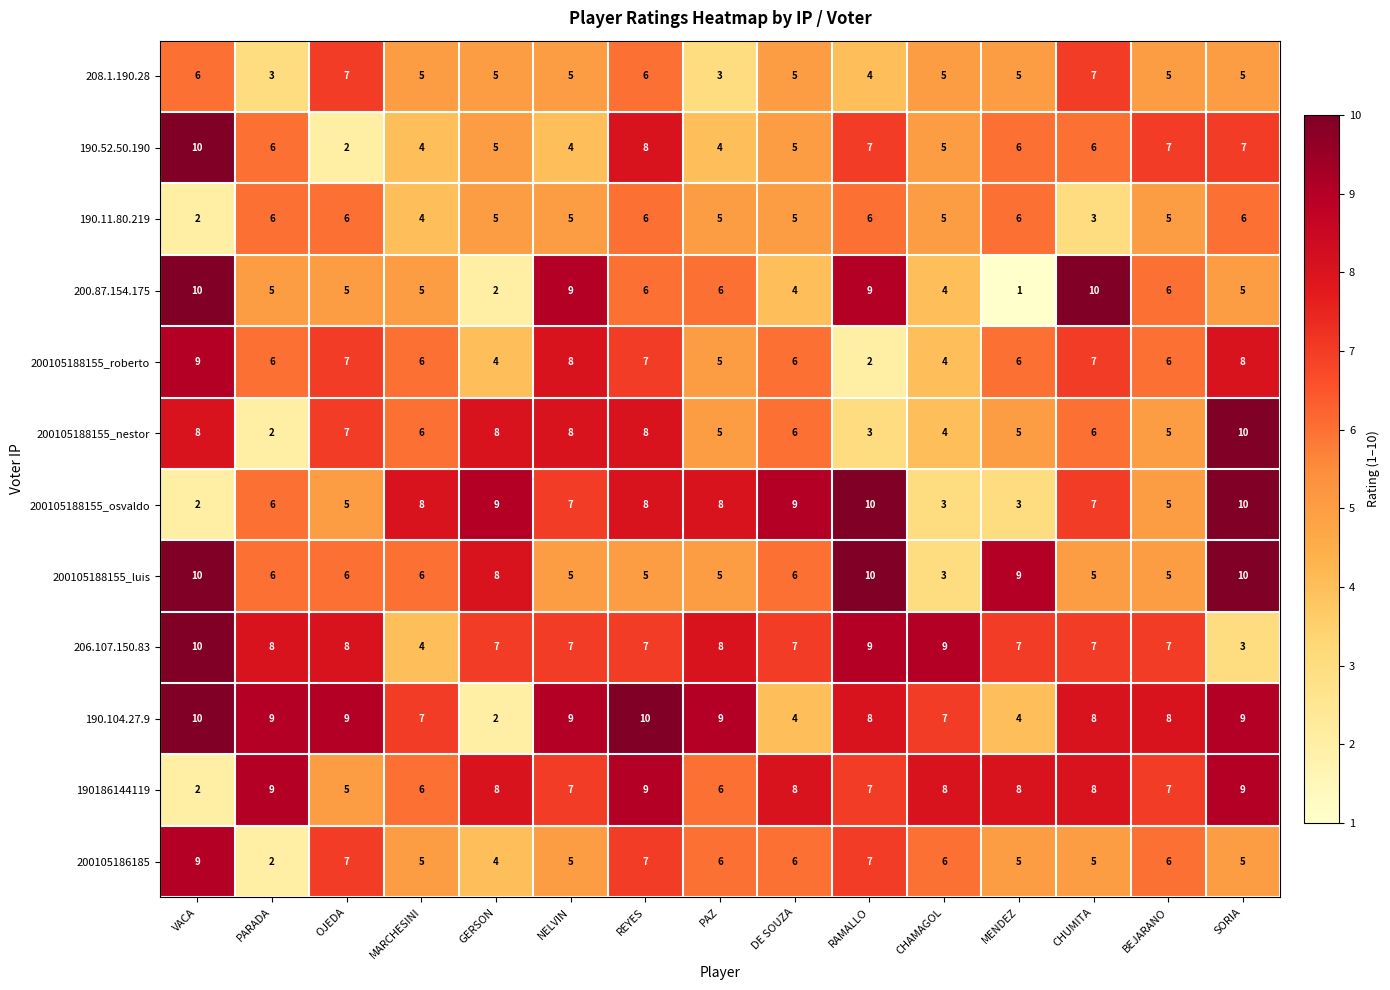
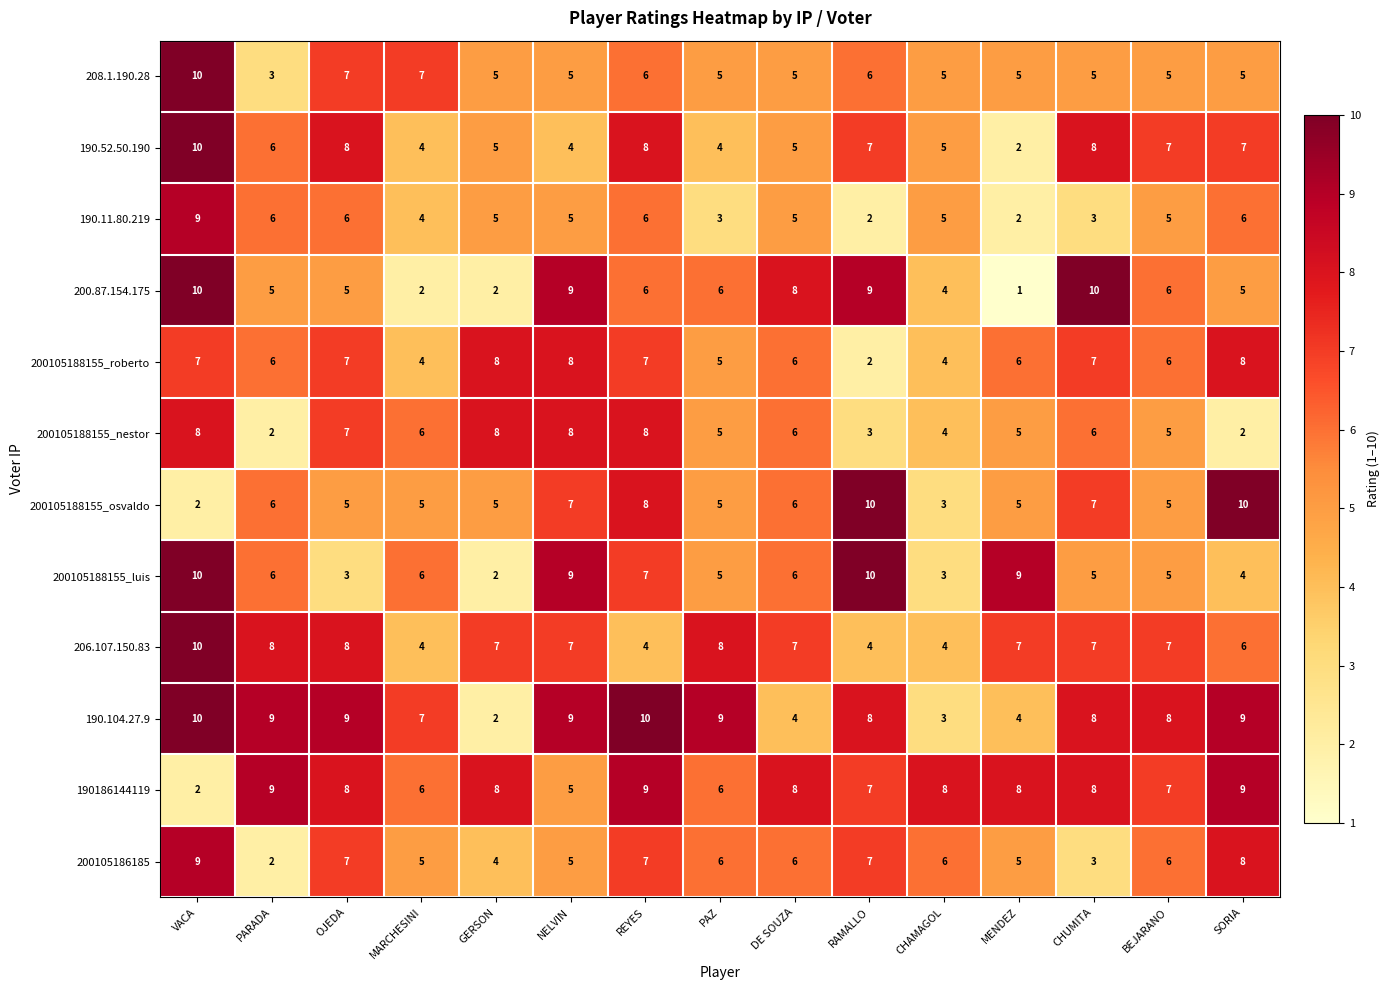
208.1.190.28, VACA: 6 -> 10
208.1.190.28, MARCHESINI: 5 -> 7
208.1.190.28, PAZ: 3 -> 5
208.1.190.28, RAMALLO: 4 -> 6
208.1.190.28, CHUMITA: 7 -> 5
190.52.50.190, OJEDA: 2 -> 8
190.52.50.190, MENDEZ: 6 -> 2
190.52.50.190, CHUMITA: 6 -> 8
190.11.80.219, VACA: 2 -> 9
190.11.80.219, PAZ: 5 -> 3
190.11.80.219, RAMALLO: 6 -> 2
190.11.80.219, MENDEZ: 6 -> 2
200.87.154.175, MARCHESINI: 5 -> 2
200.87.154.175, DE SOUZA: 4 -> 8
200105188155_roberto, VACA: 9 -> 7
200105188155_roberto, MARCHESINI: 6 -> 4
200105188155_roberto, GERSON: 4 -> 8
200105188155_nestor, SORIA: 10 -> 2
200105188155_osvaldo, MARCHESINI: 8 -> 5
200105188155_osvaldo, GERSON: 9 -> 5
200105188155_osvaldo, PAZ: 8 -> 5
200105188155_osvaldo, DE SOUZA: 9 -> 6
200105188155_osvaldo, MENDEZ: 3 -> 5
200105188155_luis, OJEDA: 6 -> 3
200105188155_luis, GERSON: 8 -> 2
200105188155_luis, NELVIN: 5 -> 9
200105188155_luis, REYES: 5 -> 7
200105188155_luis, SORIA: 10 -> 4
206.107.150.83, REYES: 7 -> 4
206.107.150.83, RAMALLO: 9 -> 4
206.107.150.83, CHAMAGOL: 9 -> 4
206.107.150.83, SORIA: 3 -> 6
190.104.27.9, CHAMAGOL: 7 -> 3
190186144119, OJEDA: 5 -> 8
190186144119, NELVIN: 7 -> 5
200105186185, CHUMITA: 5 -> 3
200105186185, SORIA: 5 -> 8
